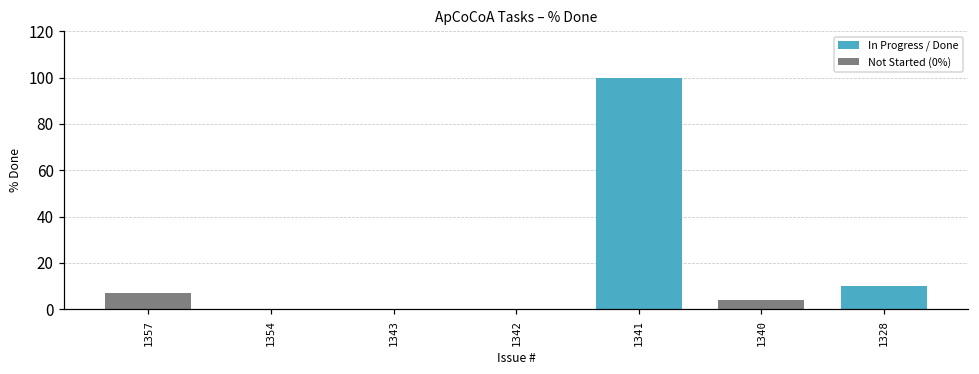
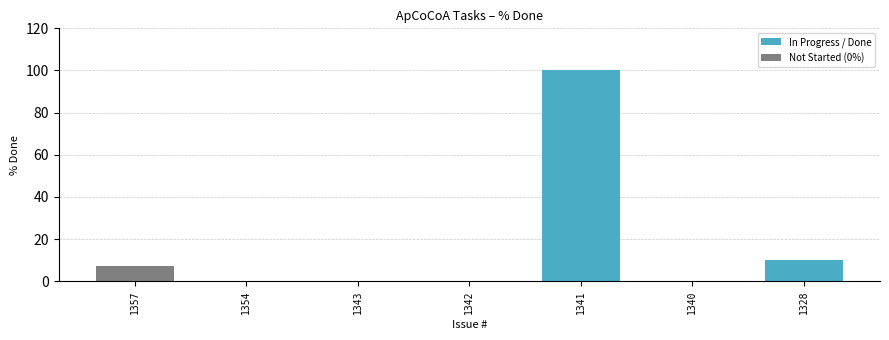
Not Started (0%), 1340: 4 -> 0
